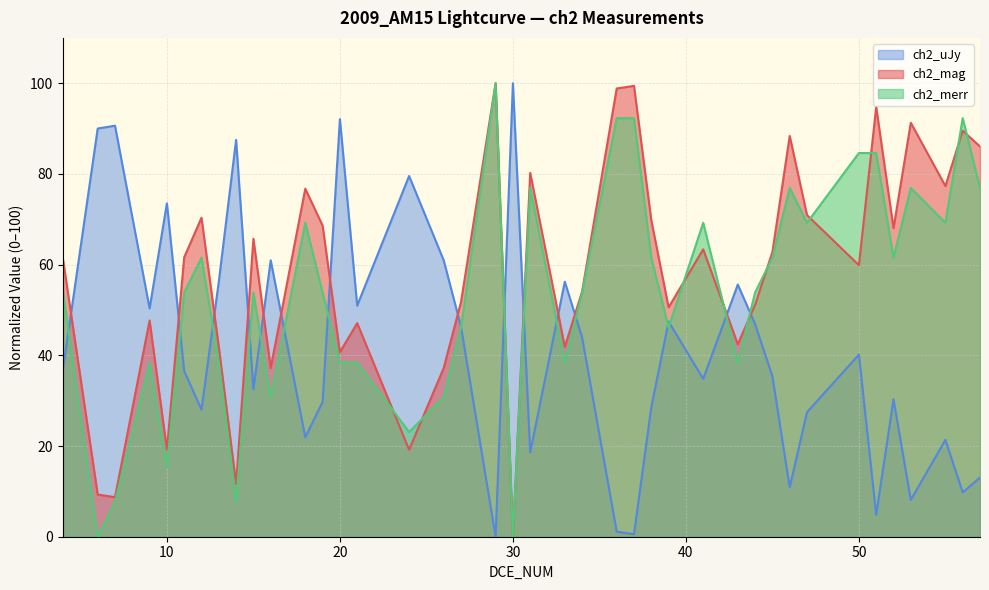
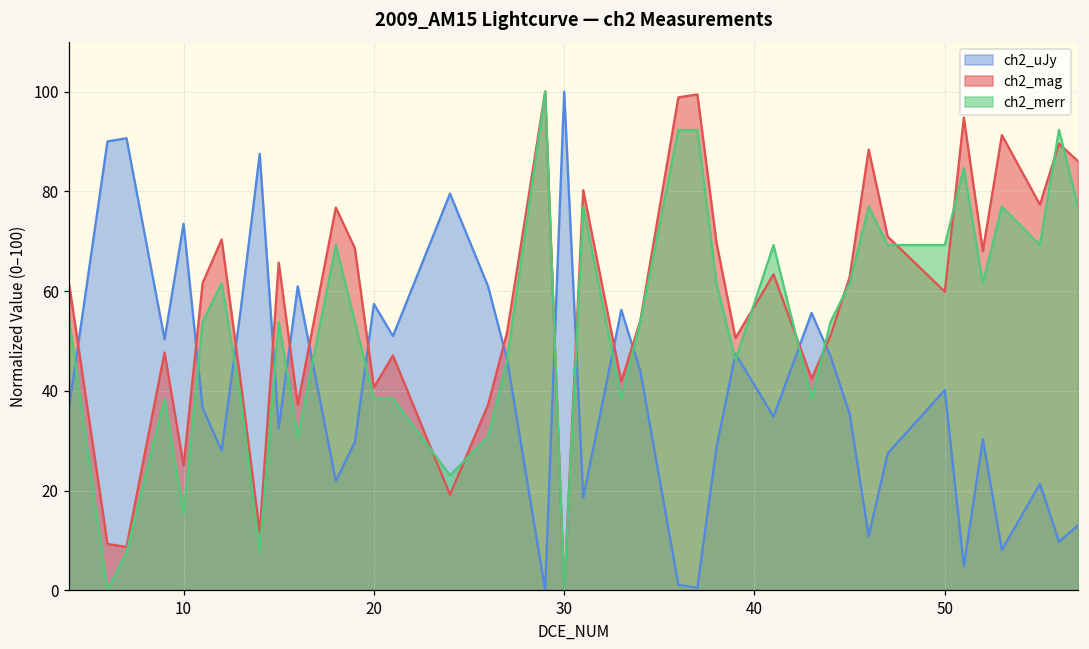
ch2_mag, 10: 19 -> 25
ch2_uJy, 20: 92 -> 57
ch2_merr, 50: 85 -> 69
